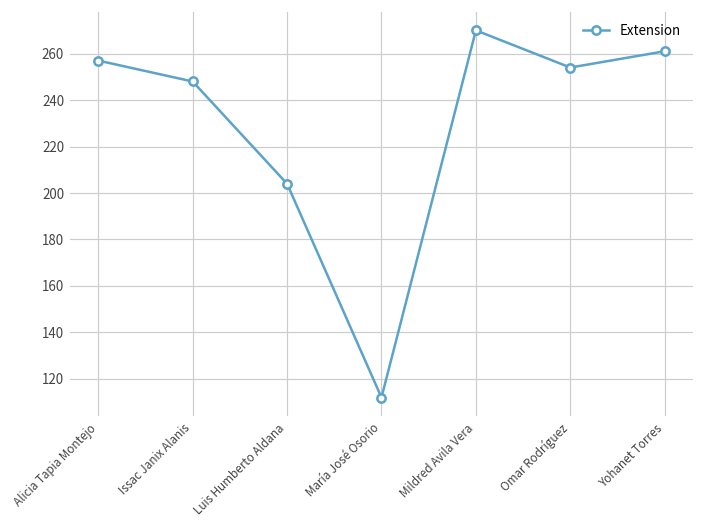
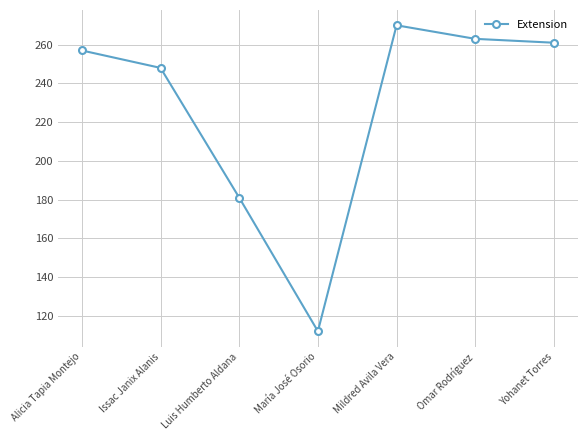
Luis Humberto Aldana: 204 -> 181
Omar Rodríguez: 254 -> 263
